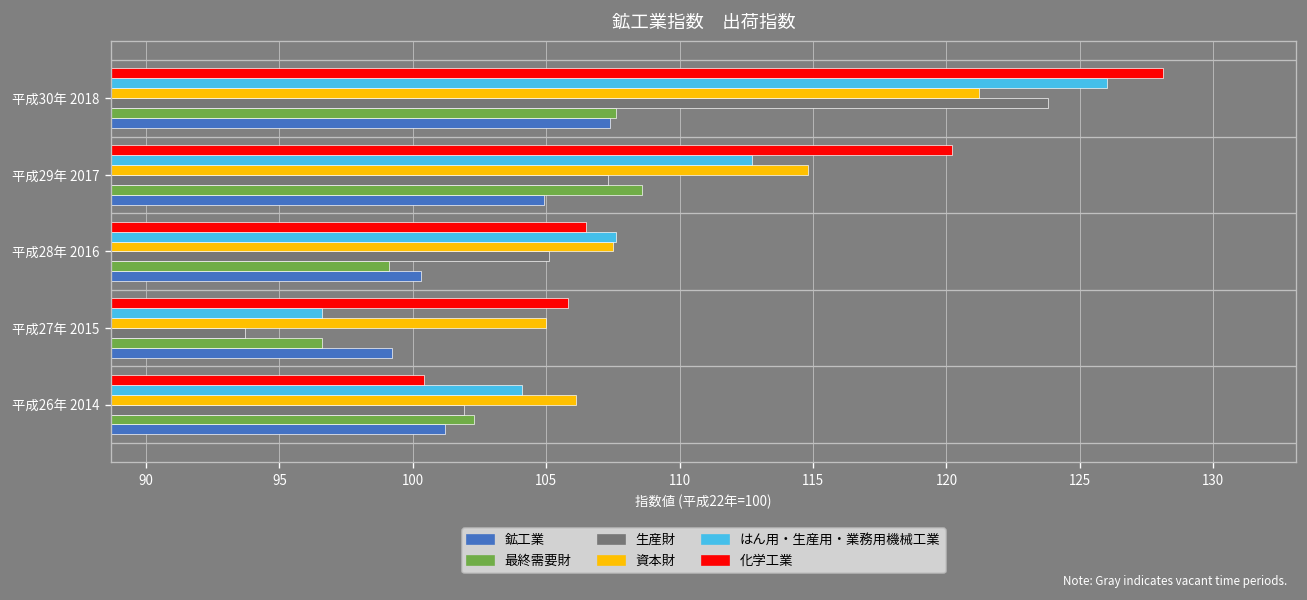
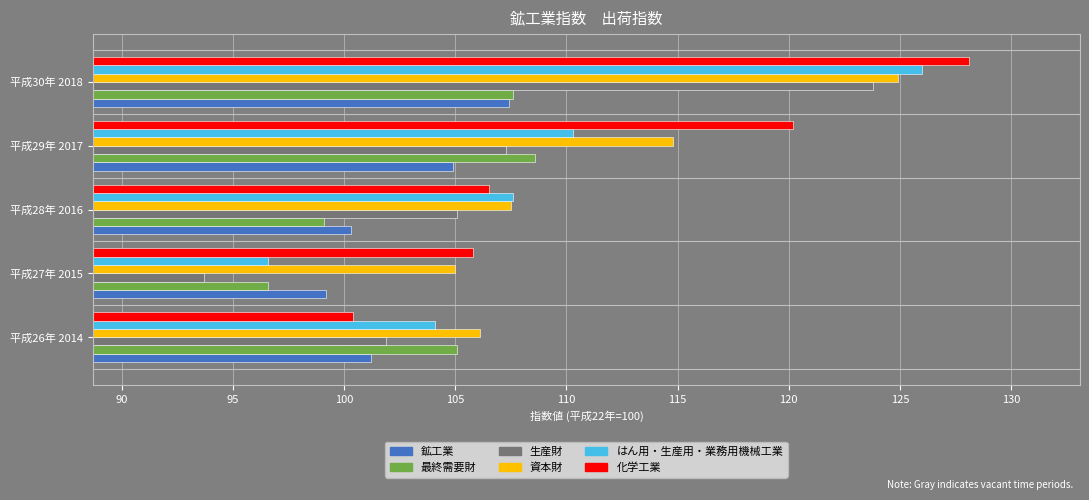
資本財, 平成30年 2018: 121.2 -> 124.9
はん用・生産用・業務用機械工業, 平成29年 2017: 112.7 -> 110.3
最終需要財, 平成26年 2014: 102.3 -> 105.1
